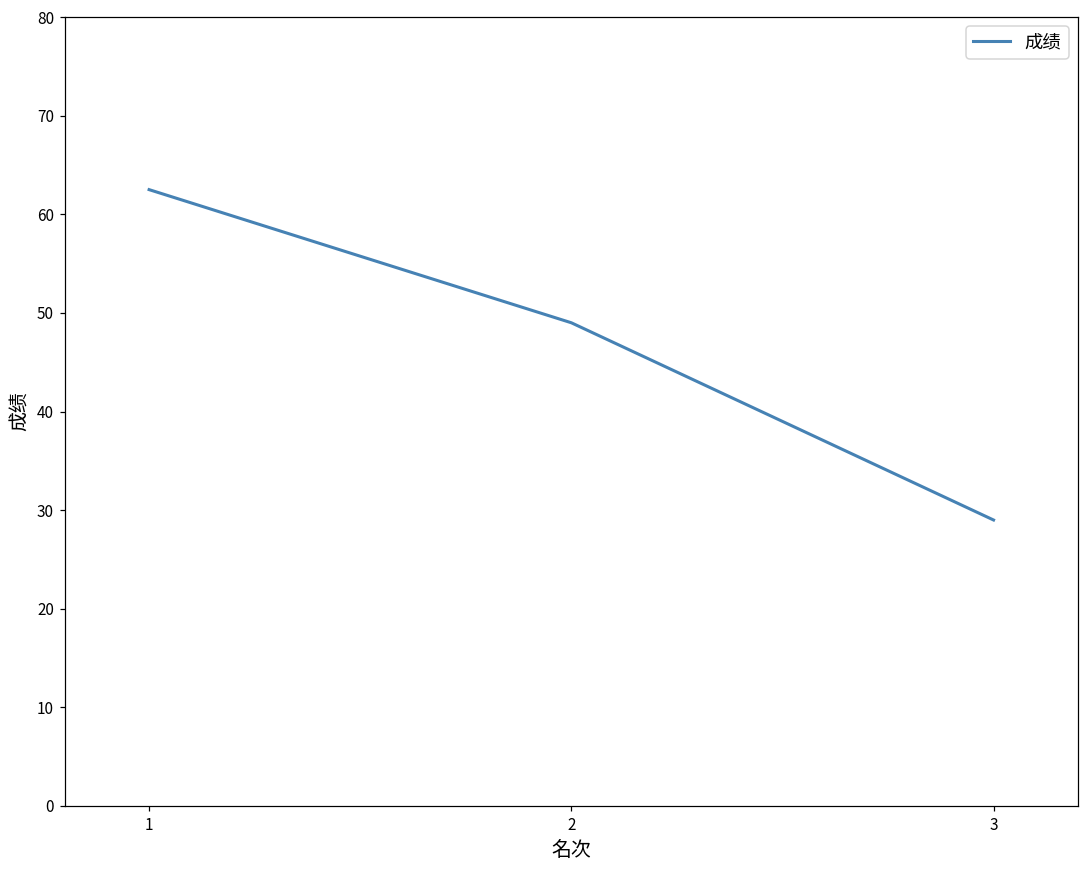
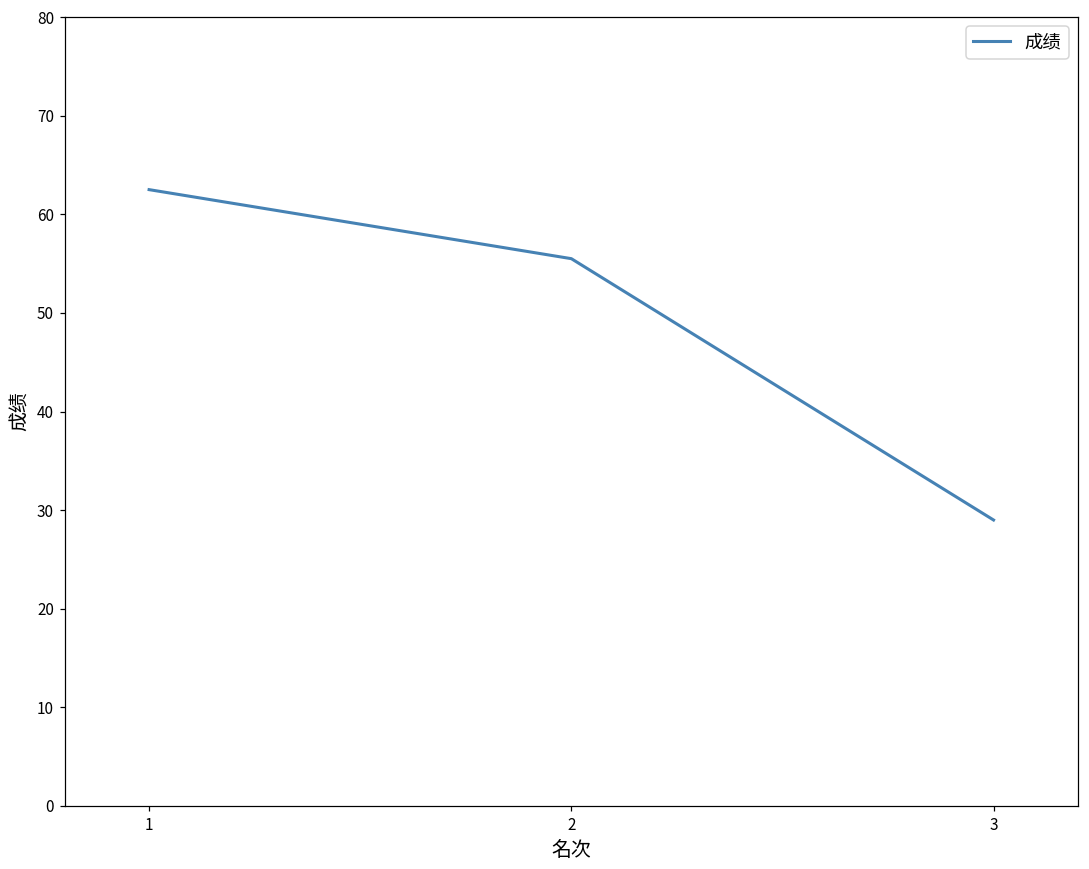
2: 49 -> 56
